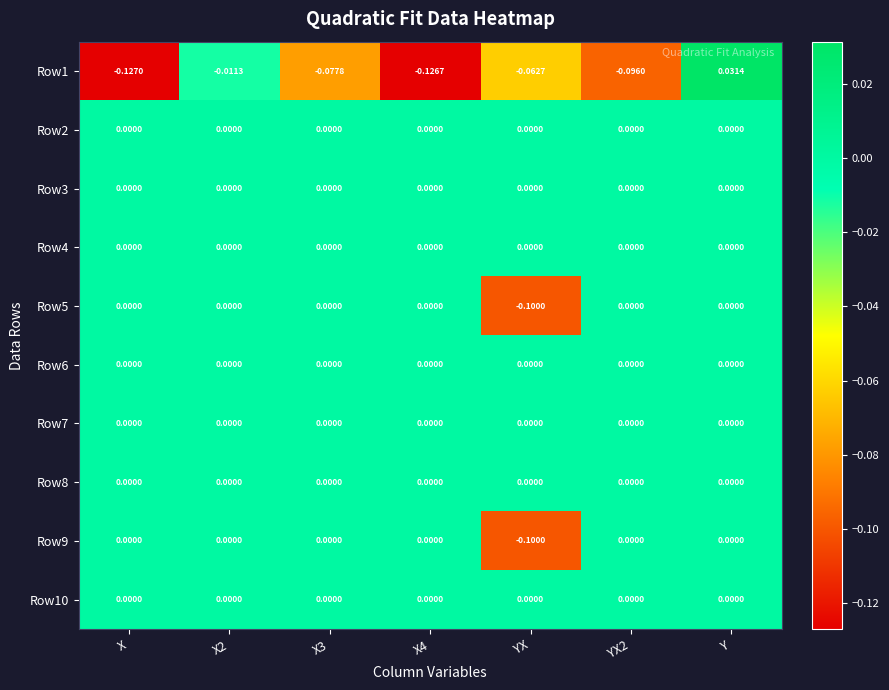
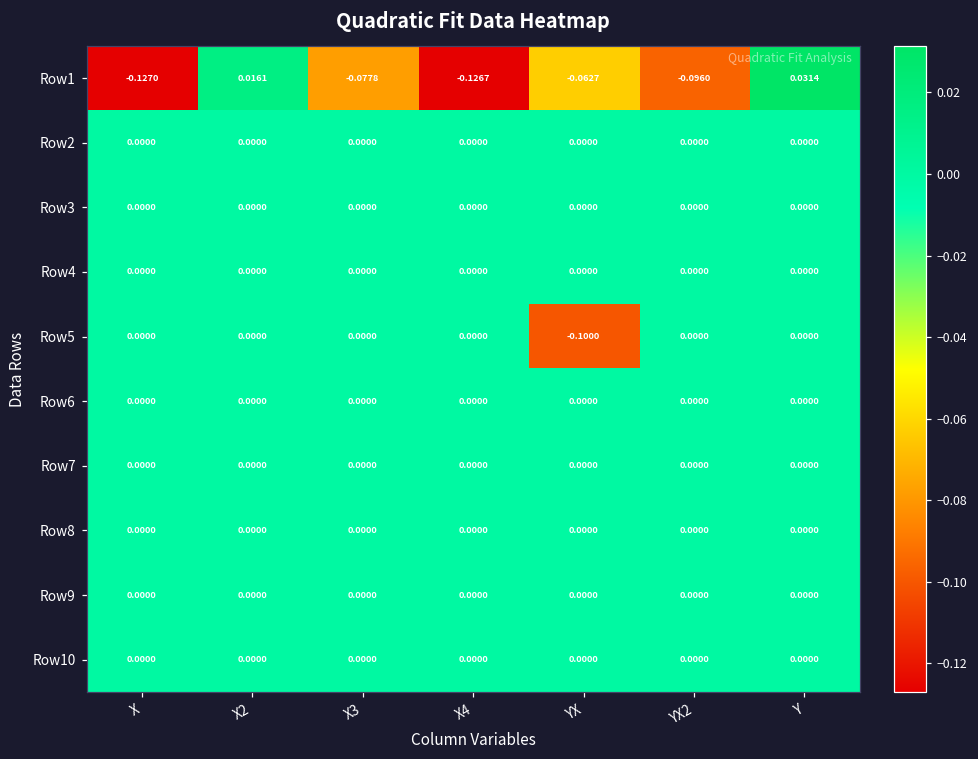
Row1, X2: -0.0113 -> 0.0161
Row9, YX: -0.1000 -> 0.0000
